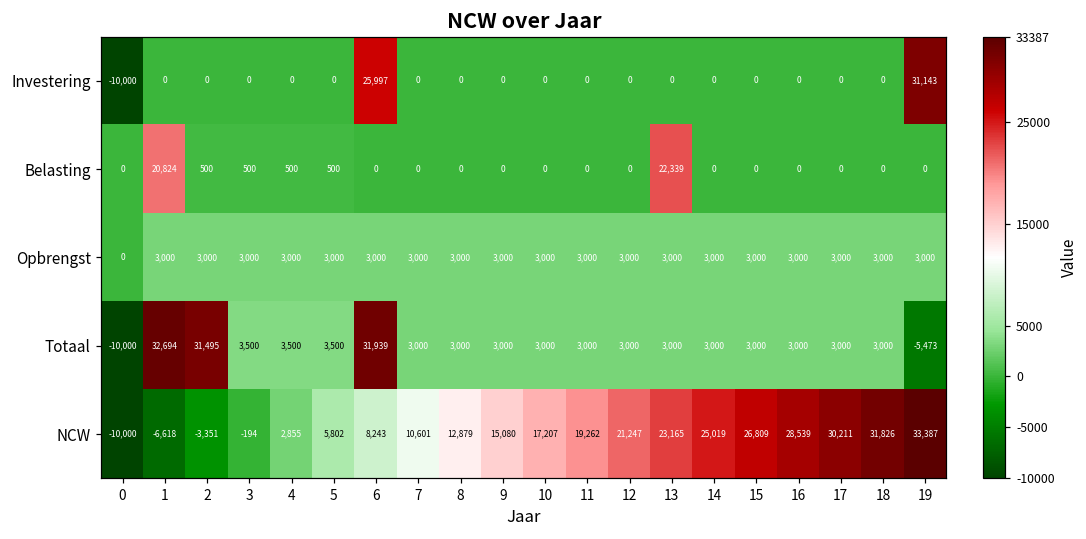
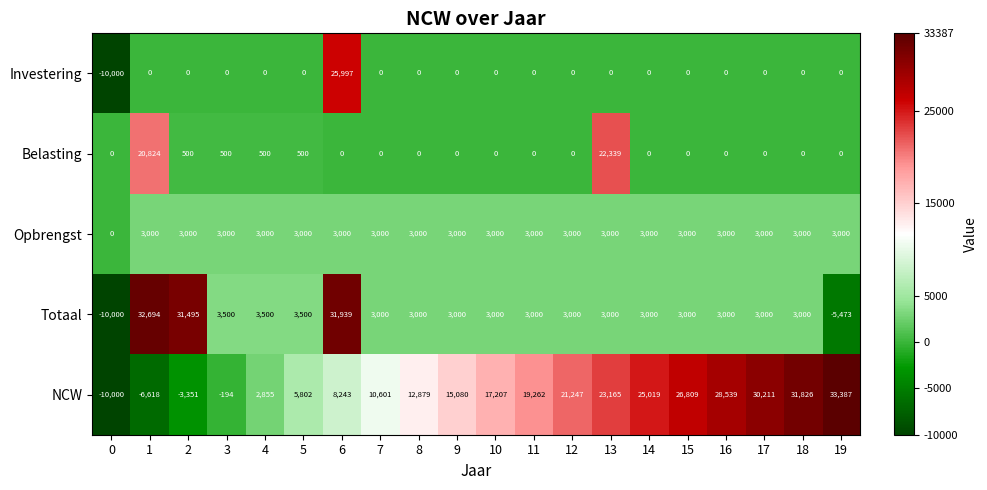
Investering, 19: 31,143 -> 0
